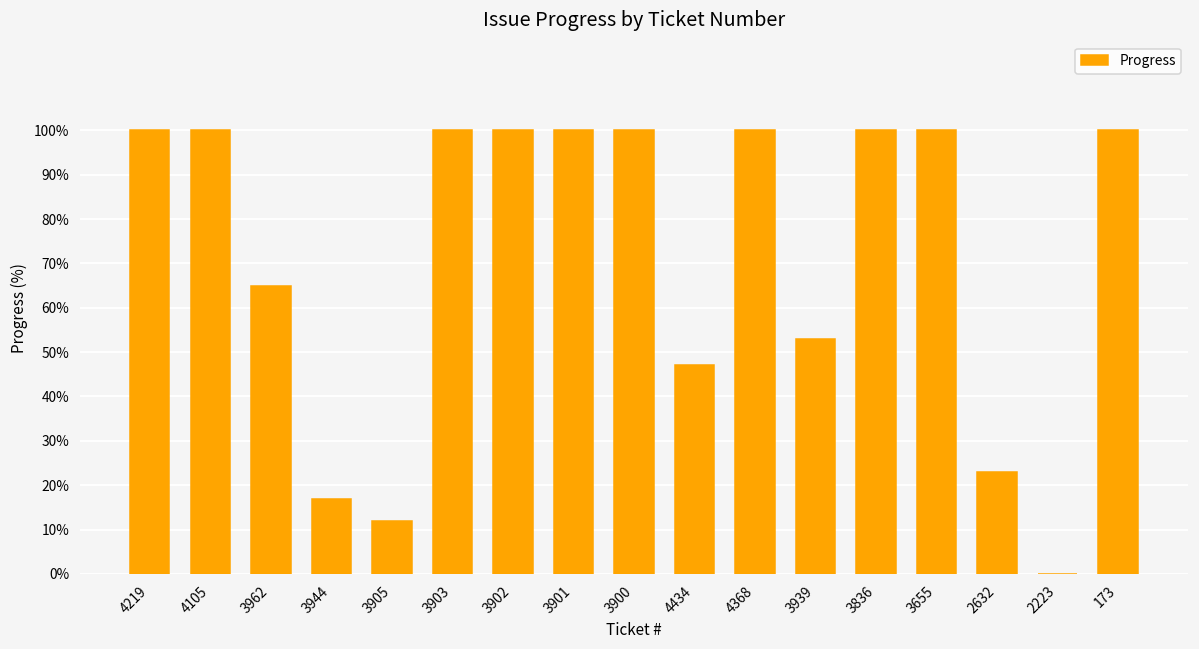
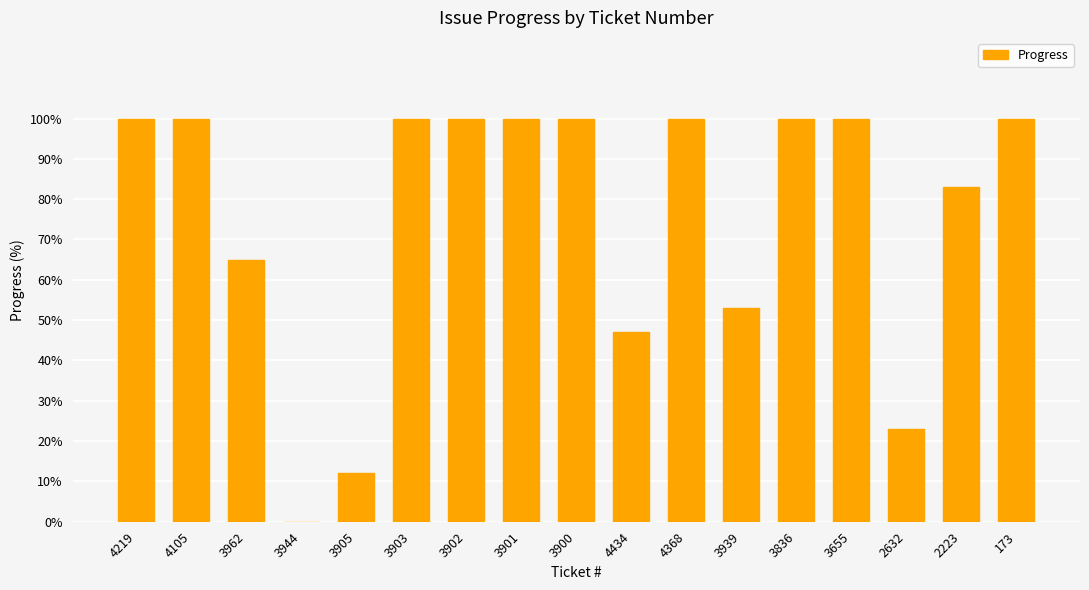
3944: 17% -> 0%
2223: 0% -> 83%
